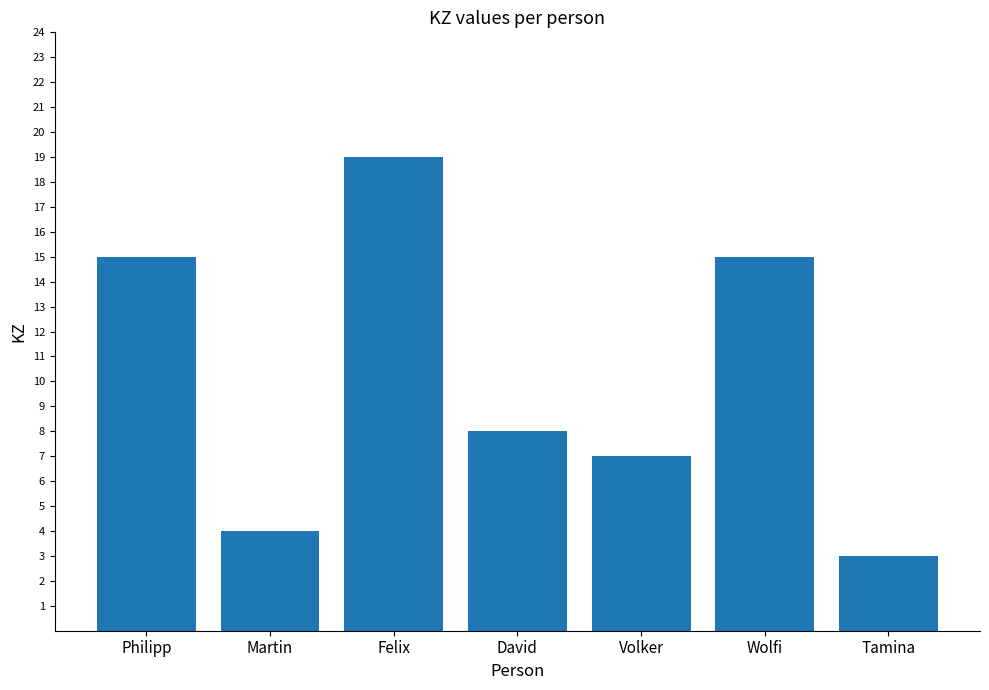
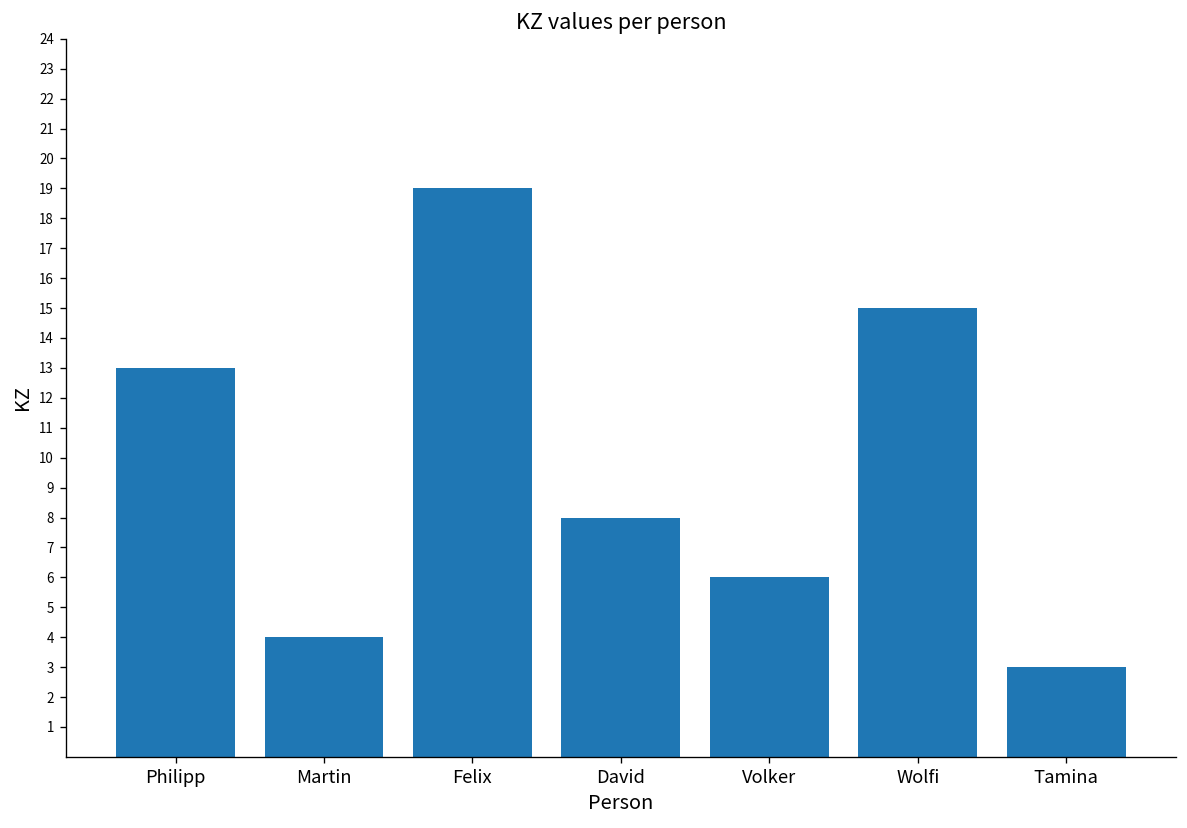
Philipp: 15 -> 13
Volker: 7 -> 6
